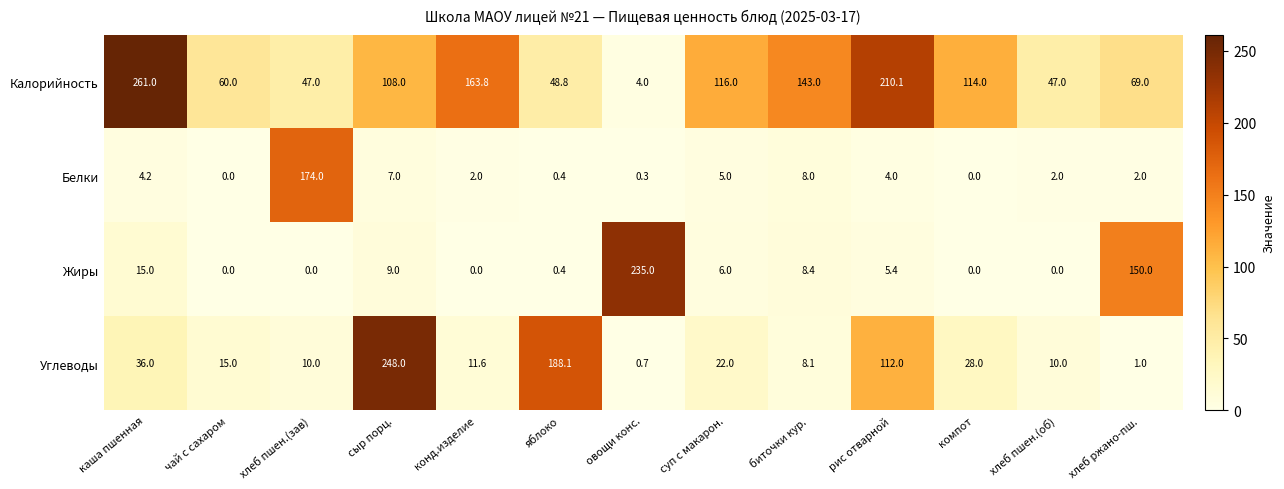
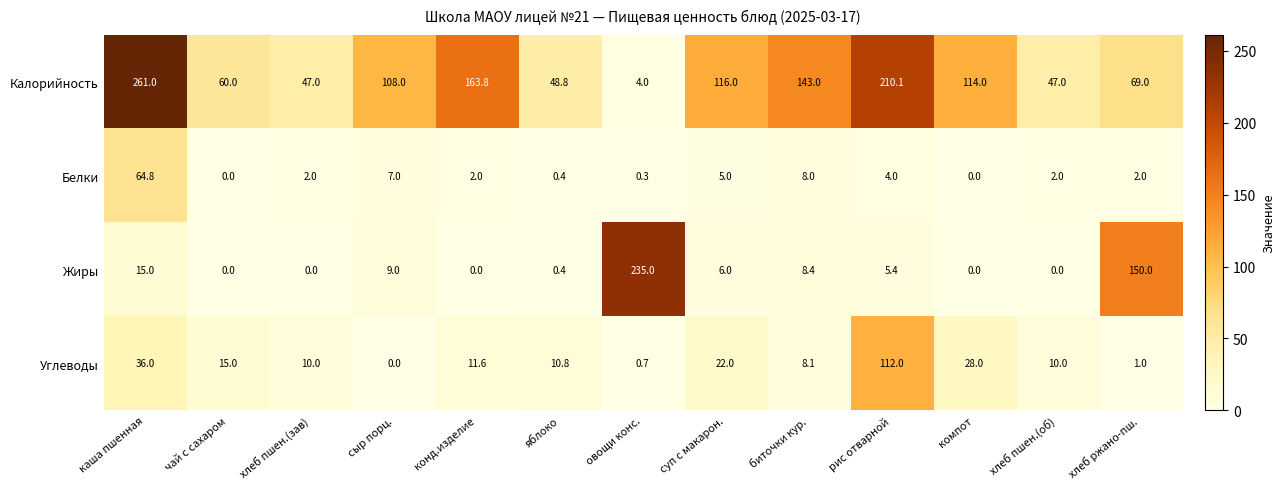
Белки, каша пшенная: 4.2 -> 64.8
Белки, хлеб пшен.(зав): 174.0 -> 2.0
Углеводы, сыр порц.: 248.0 -> 0.0
Углеводы, яблоко: 188.1 -> 10.8
